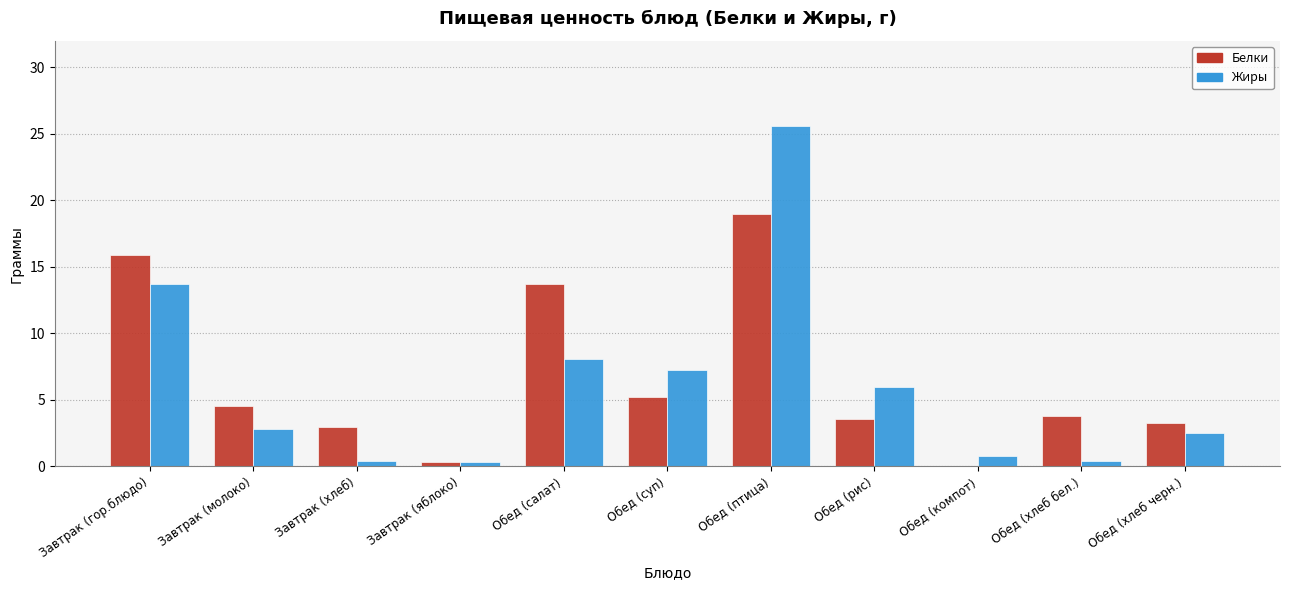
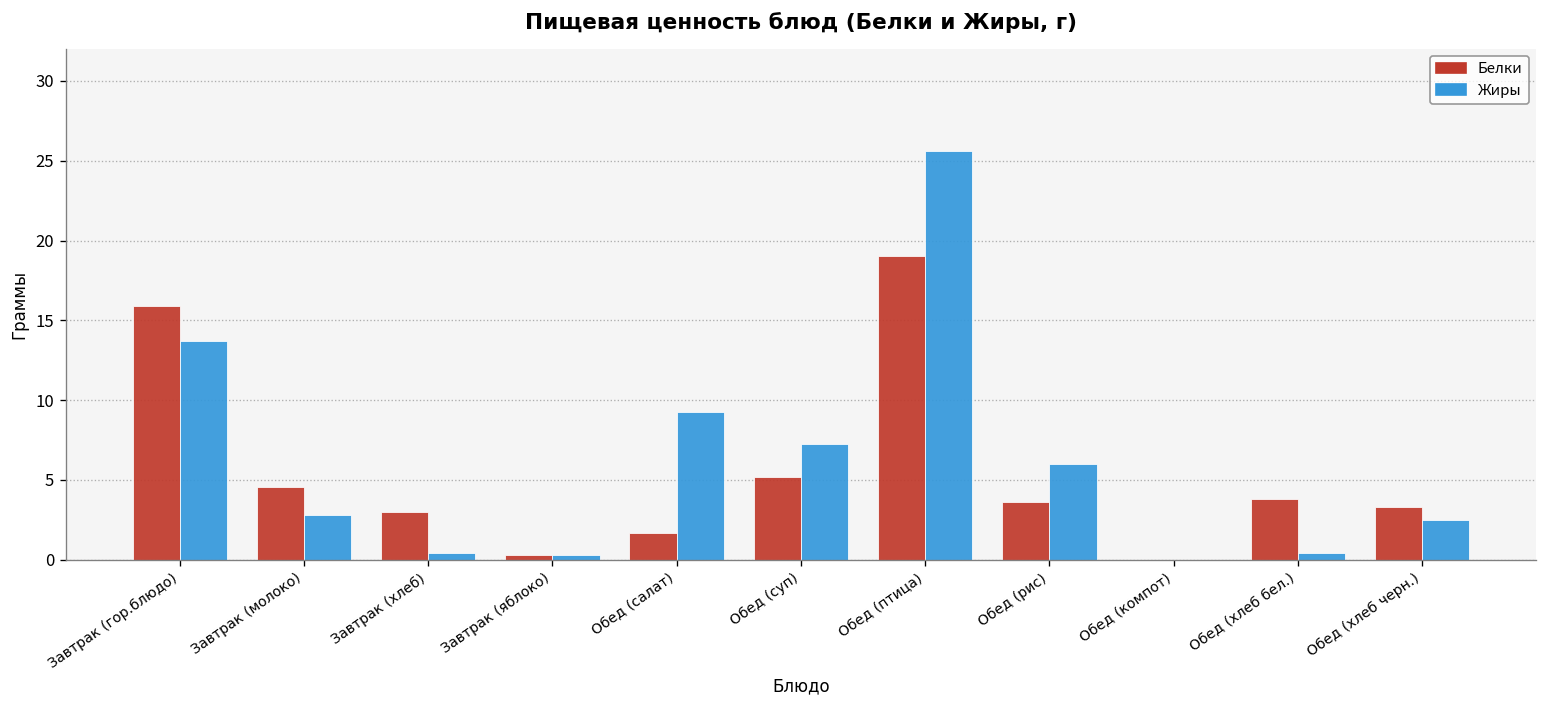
Белки, Обед (салат): 13.7 -> 1.7
Жиры, Обед (салат): 8.1 -> 9.2
Жиры, Обед (компот): 0.8 -> 0.0
